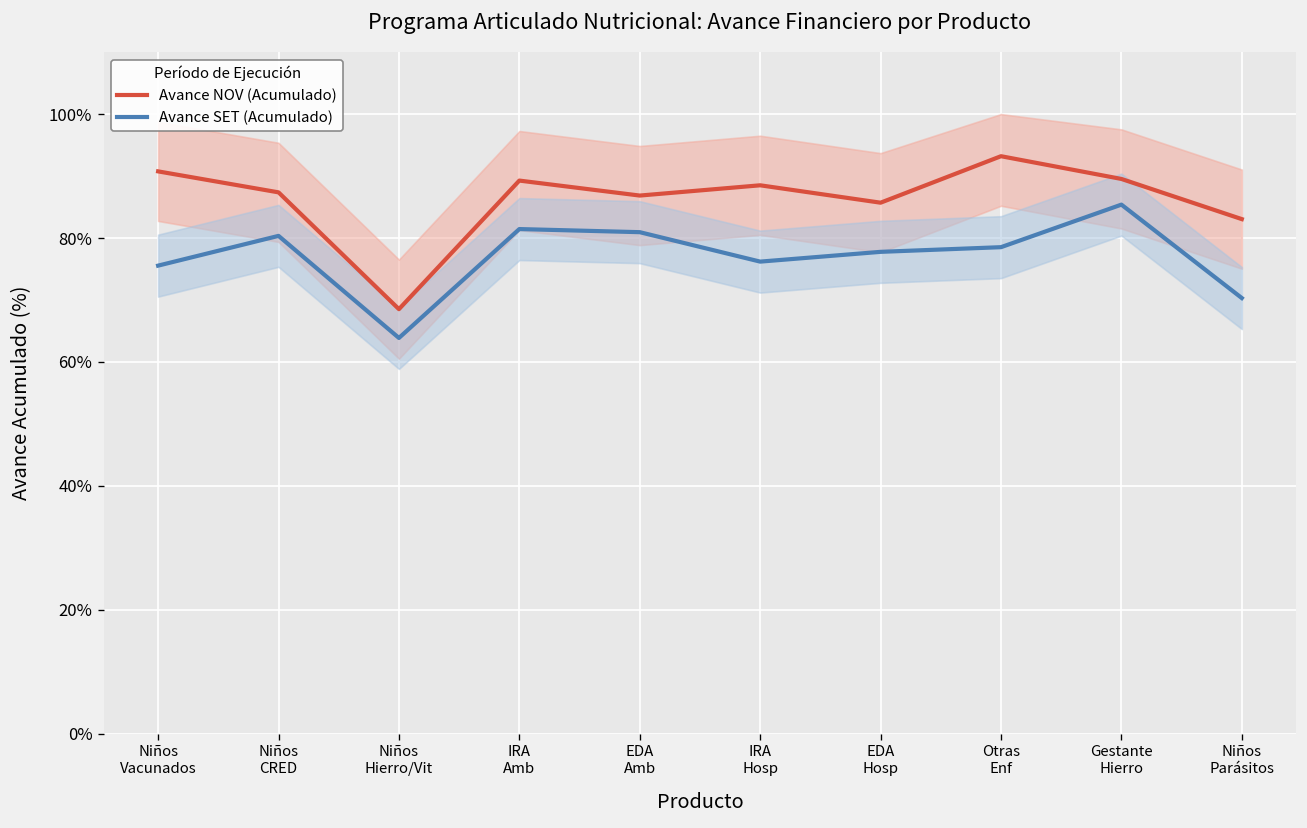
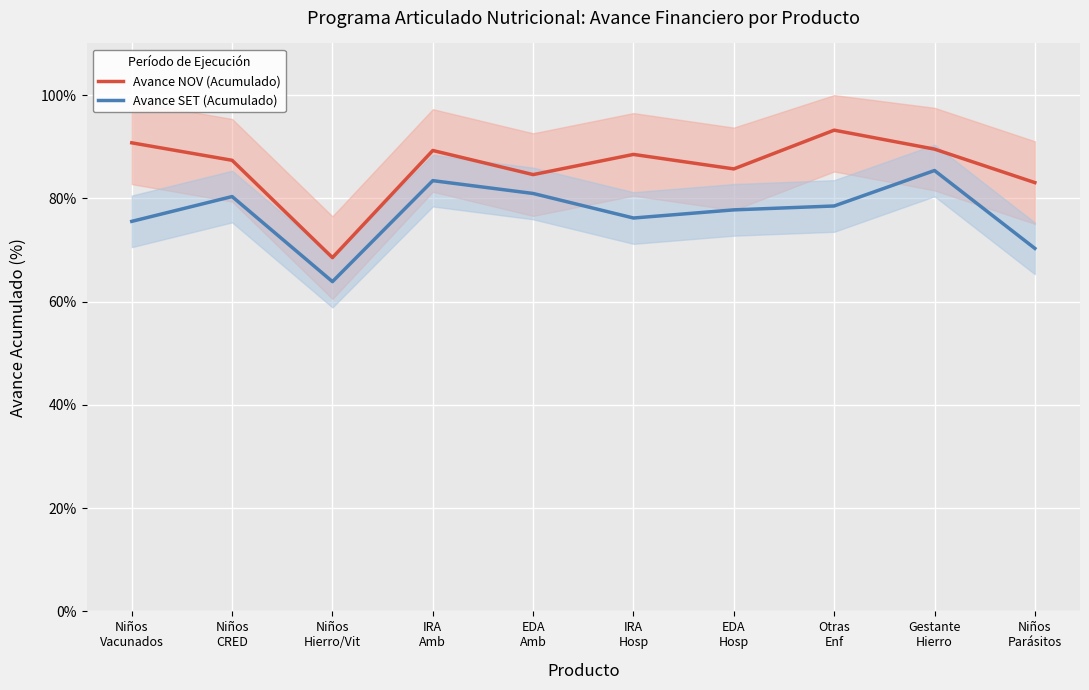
Avance SET (Acumulado), IRA Amb: 81% -> 83%
Avance NOV (Acumulado), EDA Amb: 87% -> 85%
